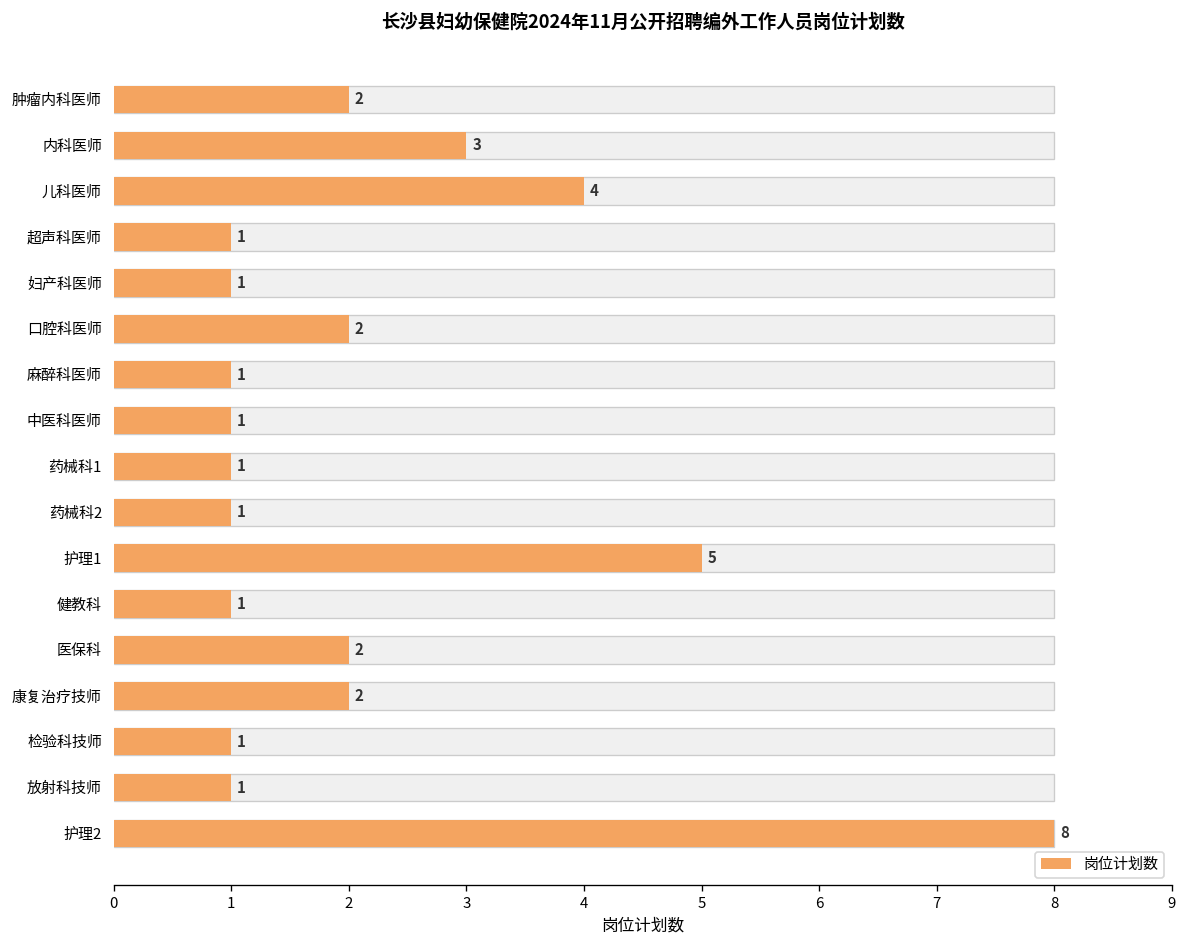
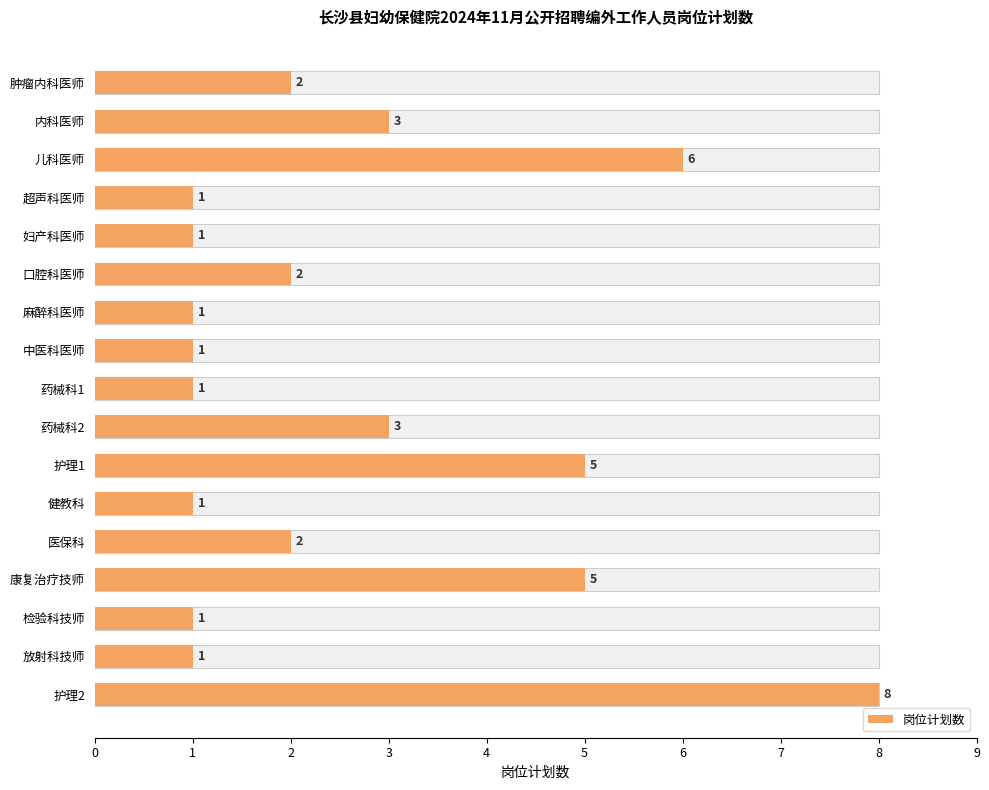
岗位计划数, 儿科医师: 4 -> 6
岗位计划数, 药械科2: 1 -> 3
岗位计划数, 康复治疗技师: 2 -> 5
